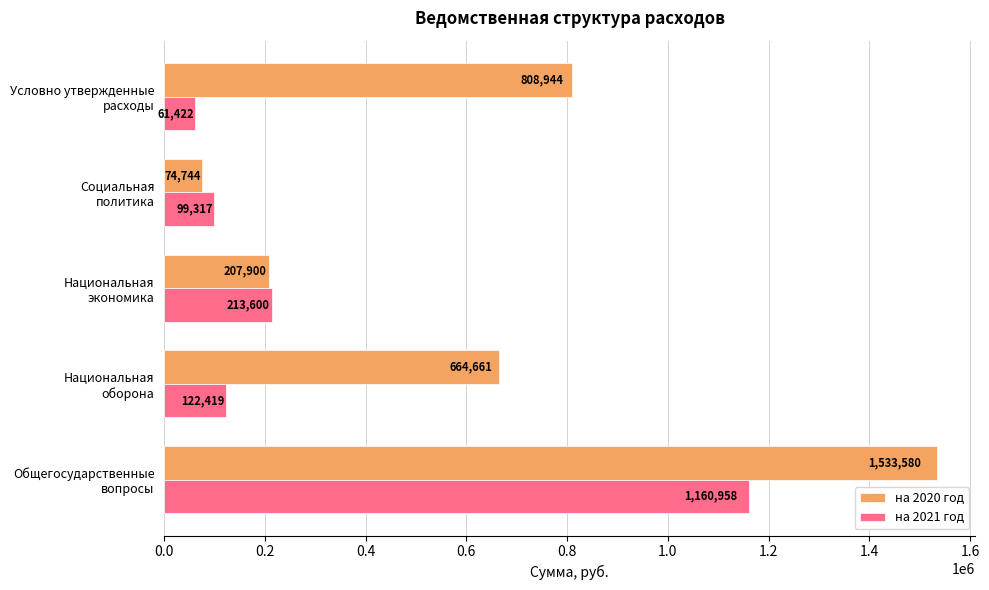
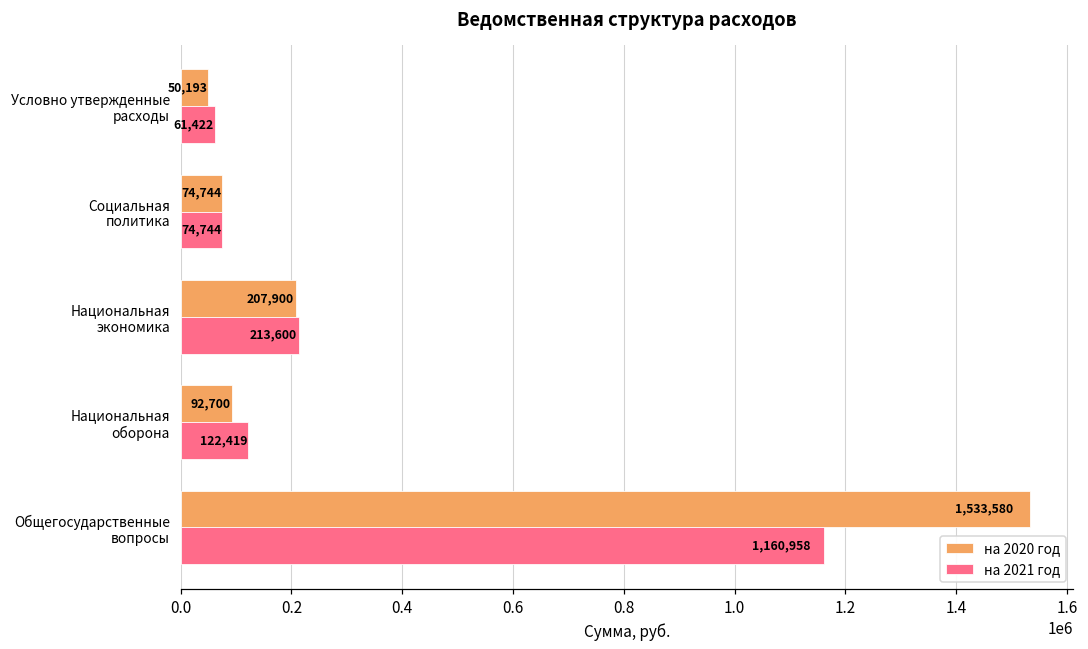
на 2020 год, Условно утвержденные расходы: 808,944 -> 50,193
на 2021 год, Социальная политика: 99,317 -> 74,744
на 2020 год, Национальная оборона: 664,661 -> 92,700
